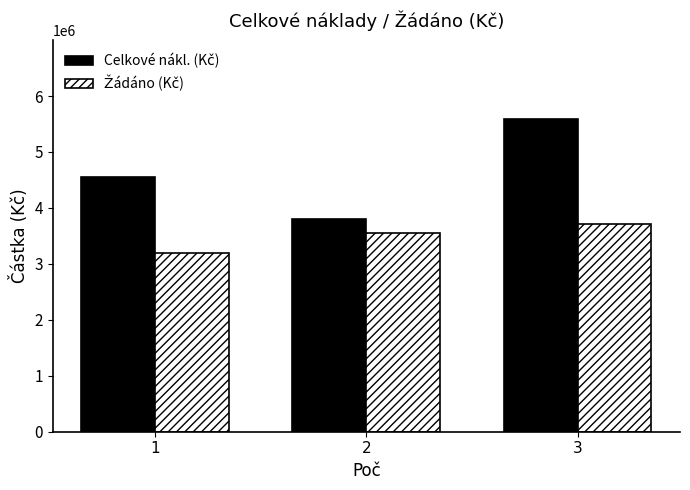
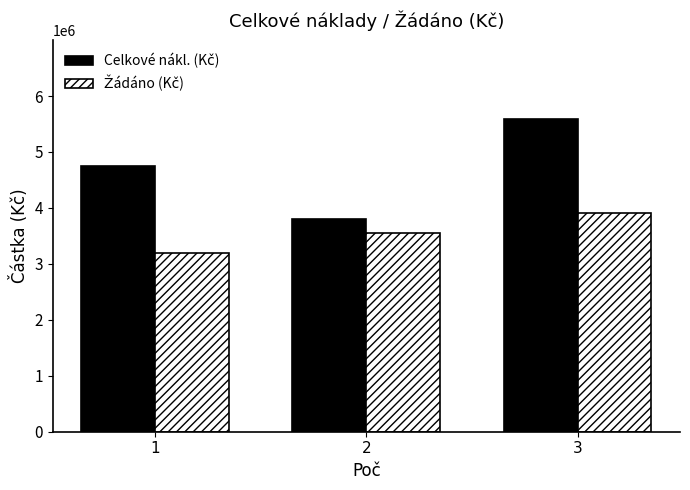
Celkové nákl. (Kč), 1: 4600000 -> 4700000
Žádáno (Kč), 3: 3700000 -> 3900000
